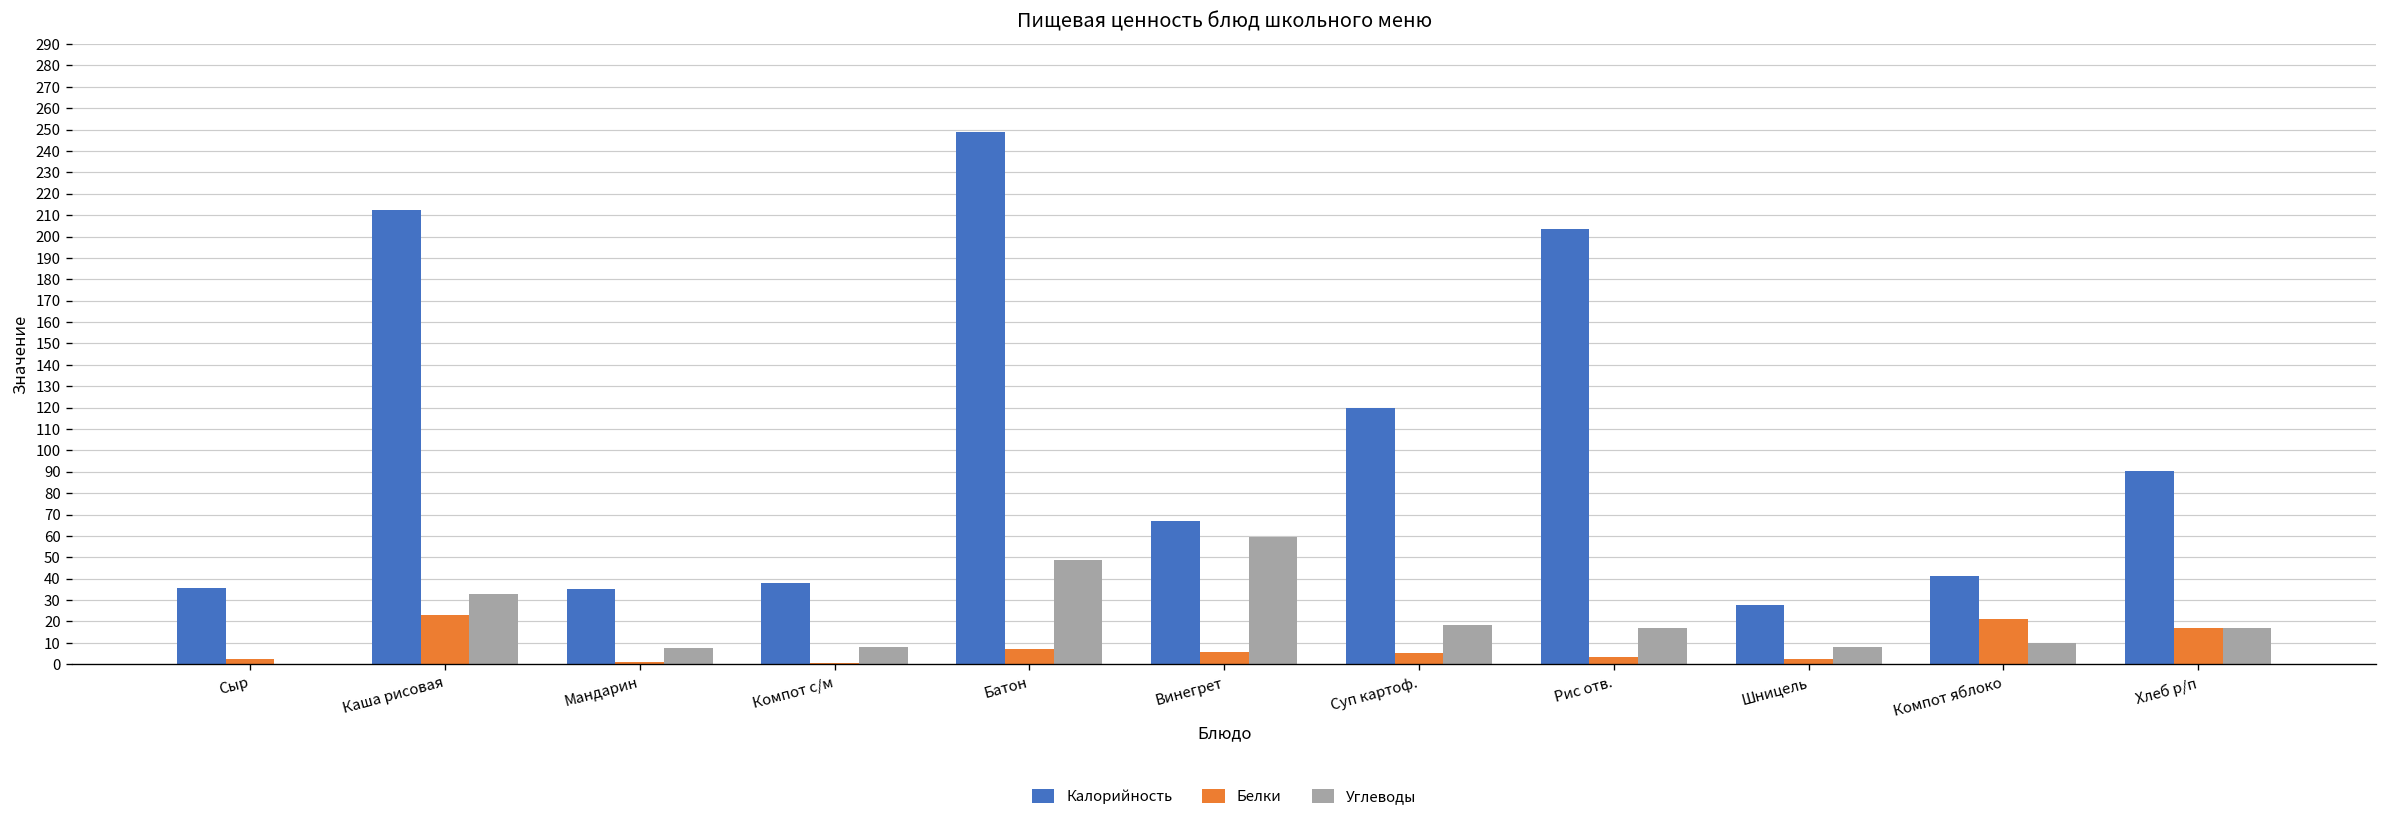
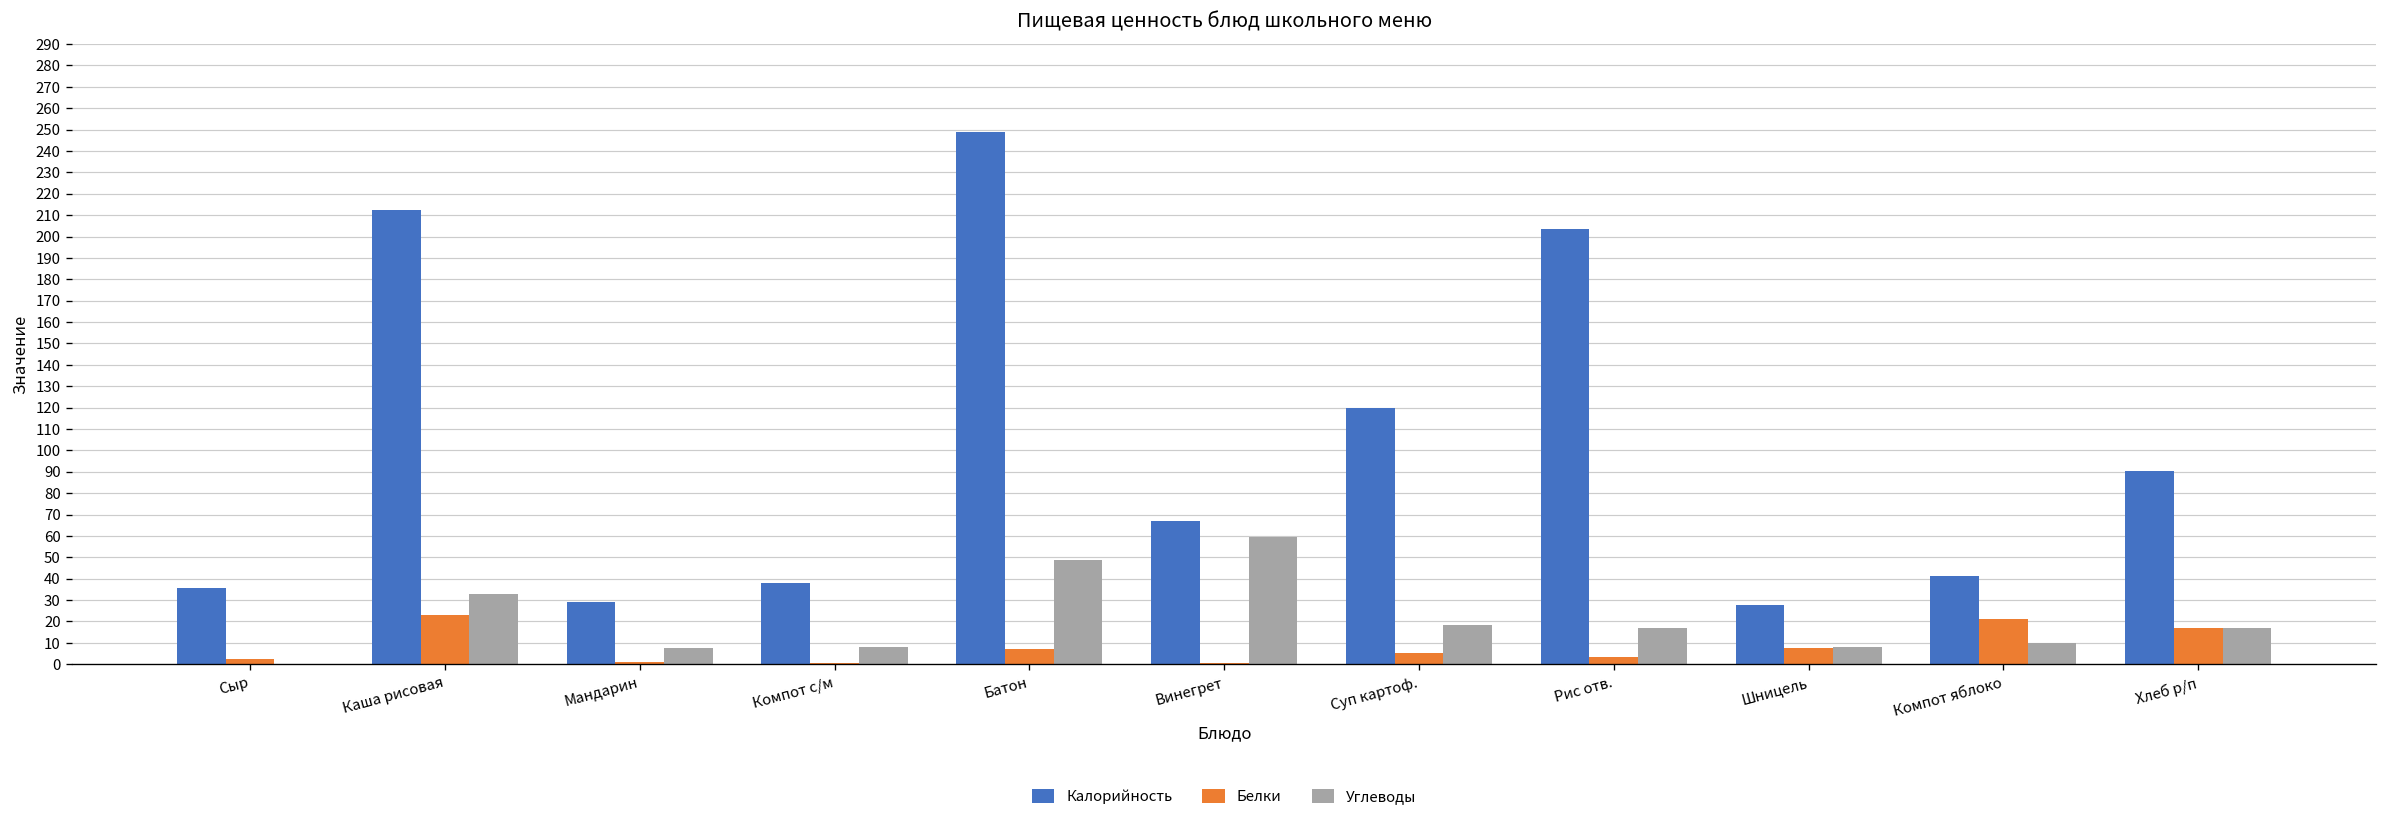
Калорийность, Мандарин: 35 -> 29
Белки, Винегрет: 6 -> 1
Белки, Шницель: 3 -> 8
